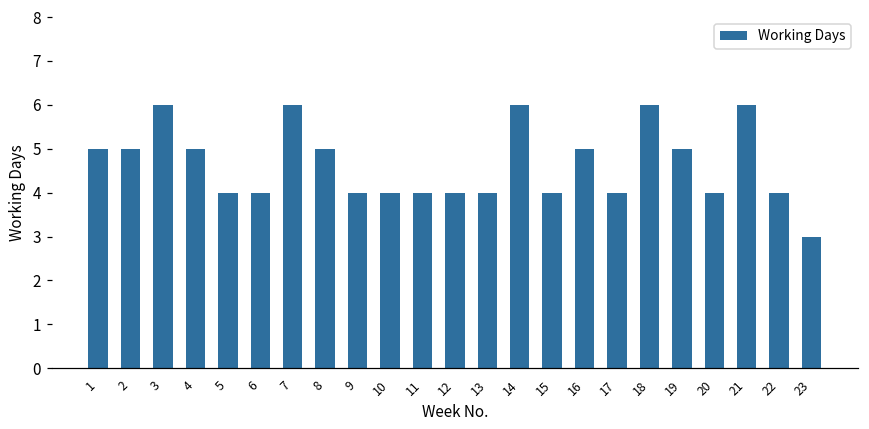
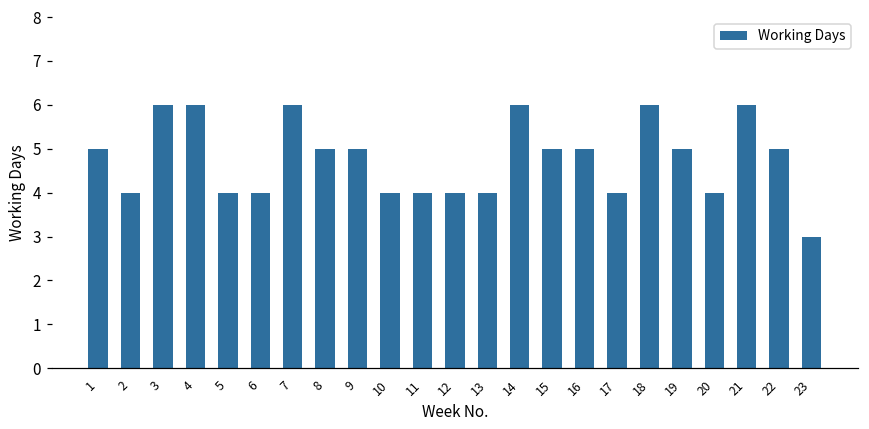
2: 5 -> 4
4: 5 -> 6
9: 4 -> 5
15: 4 -> 5
22: 4 -> 5
